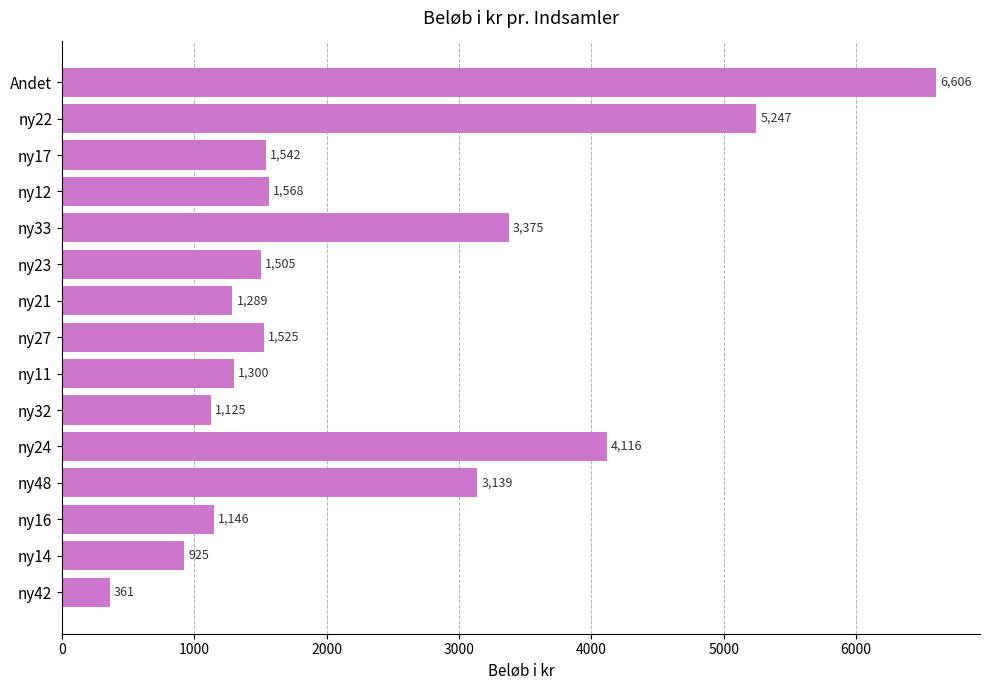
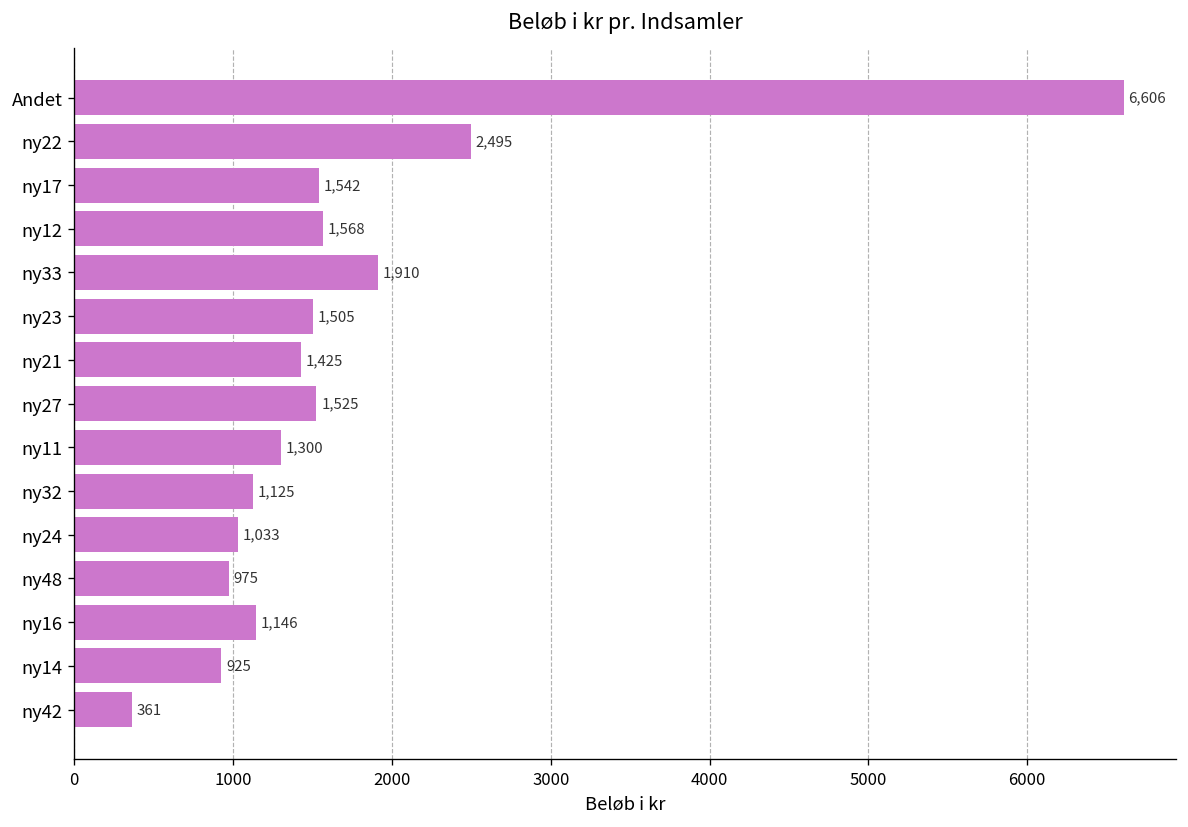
ny22: 5,247 -> 2,495
ny33: 3,375 -> 1,910
ny21: 1,289 -> 1,425
ny24: 4,116 -> 1,033
ny48: 3,139 -> 975
